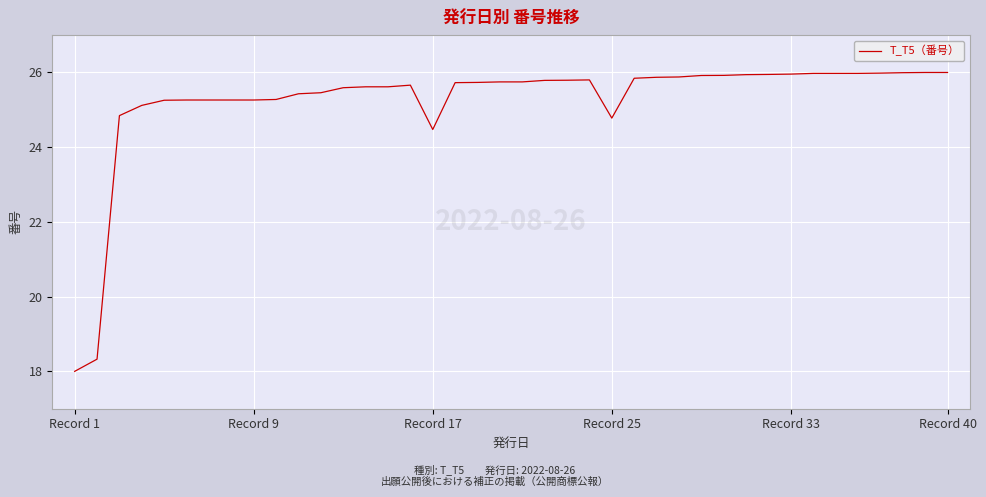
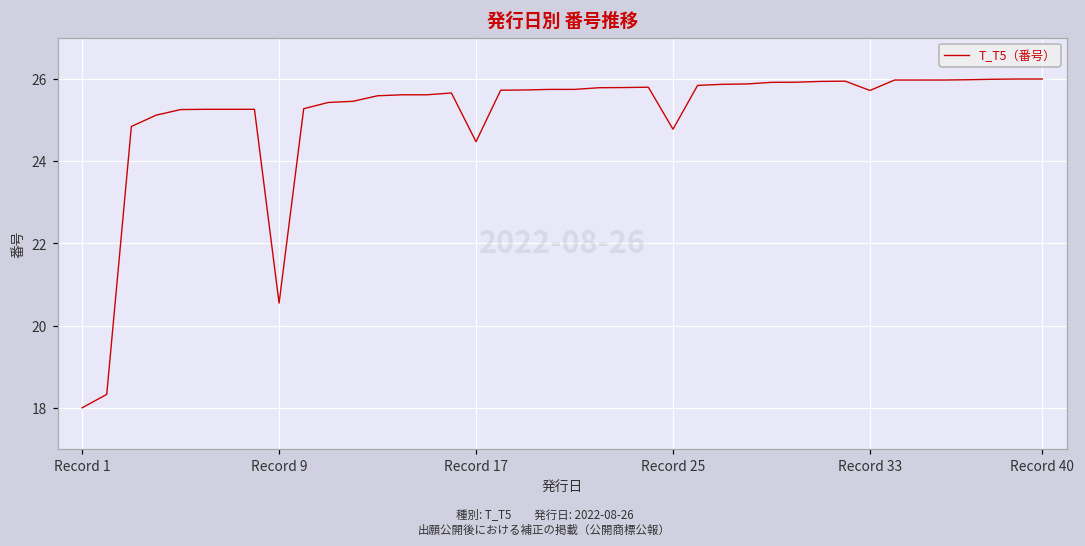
Record 9: 25.3 -> 20.5
Record 33: 26.0 -> 25.7
